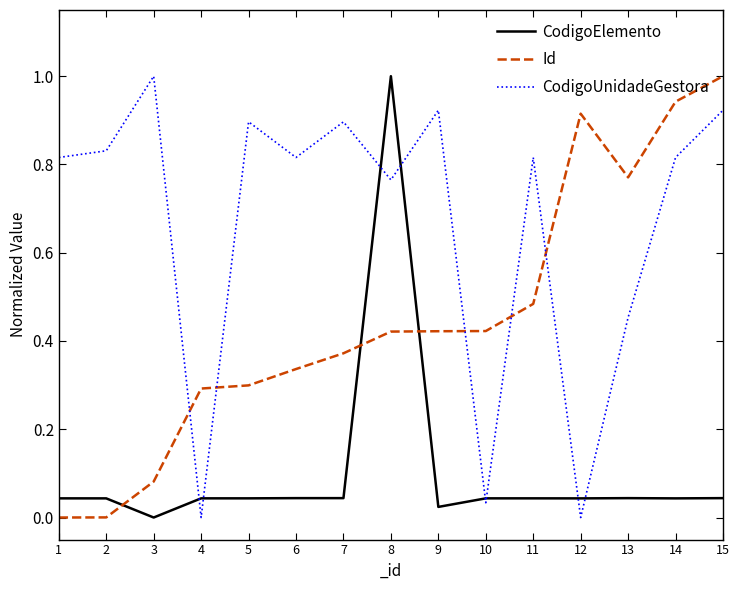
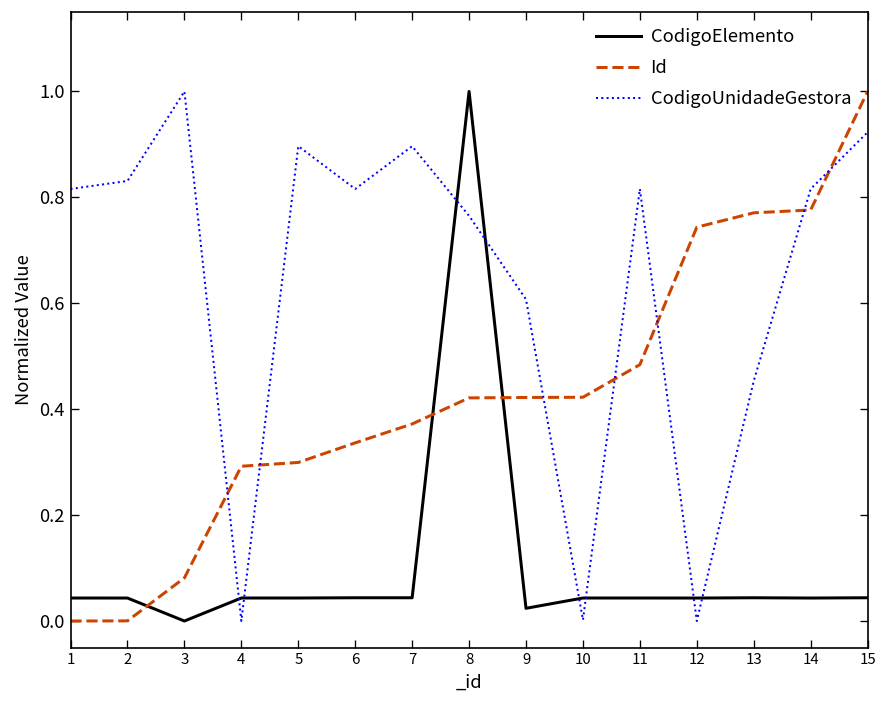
CodigoUnidadeGestora, 9: 0.92 -> 0.61
CodigoUnidadeGestora, 10: 0.03 -> 0.00
Id, 12: 0.92 -> 0.74
Id, 14: 0.94 -> 0.78
